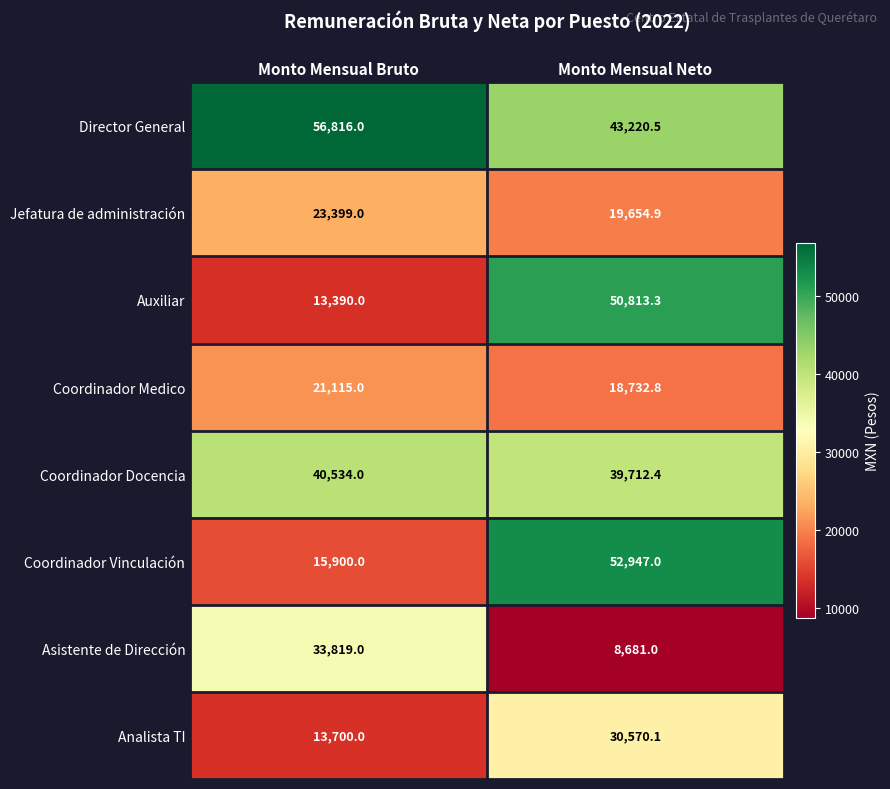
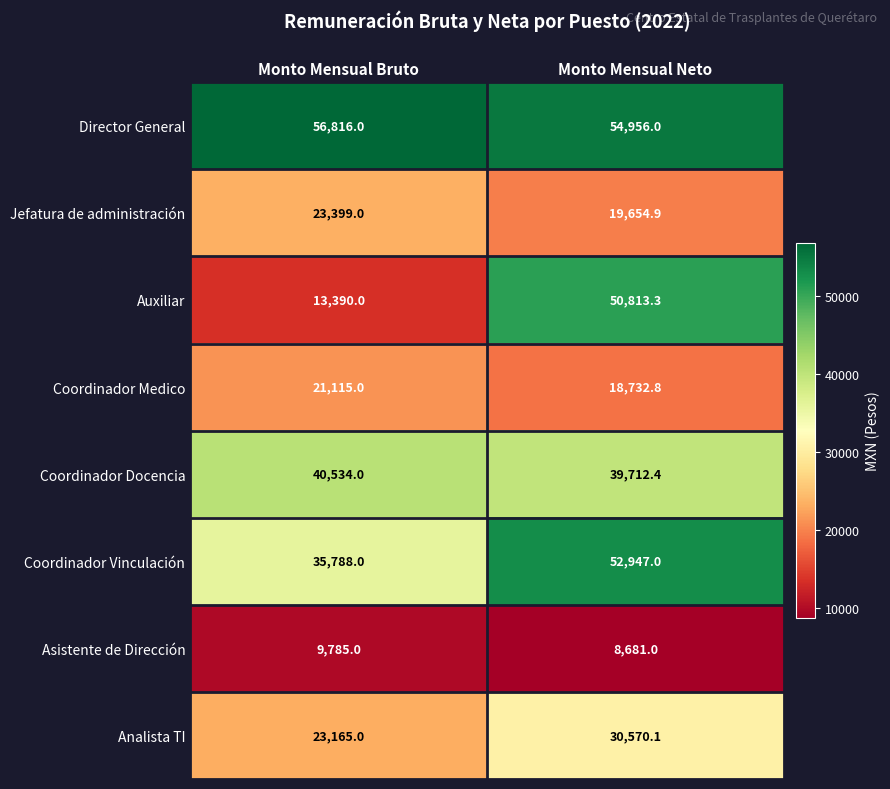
Director General, Monto Mensual Neto: 43,220.5 -> 54,956.0
Coordinador Vinculación, Monto Mensual Bruto: 15,900.0 -> 35,788.0
Asistente de Dirección, Monto Mensual Bruto: 33,819.0 -> 9,785.0
Analista TI, Monto Mensual Bruto: 13,700.0 -> 23,165.0
